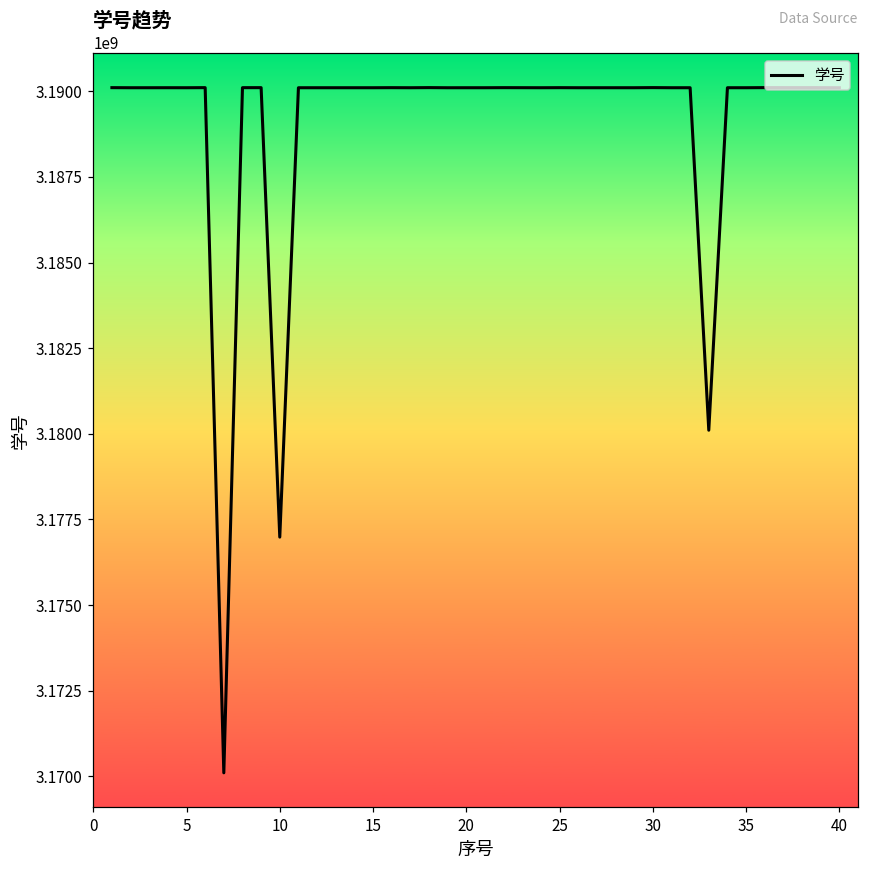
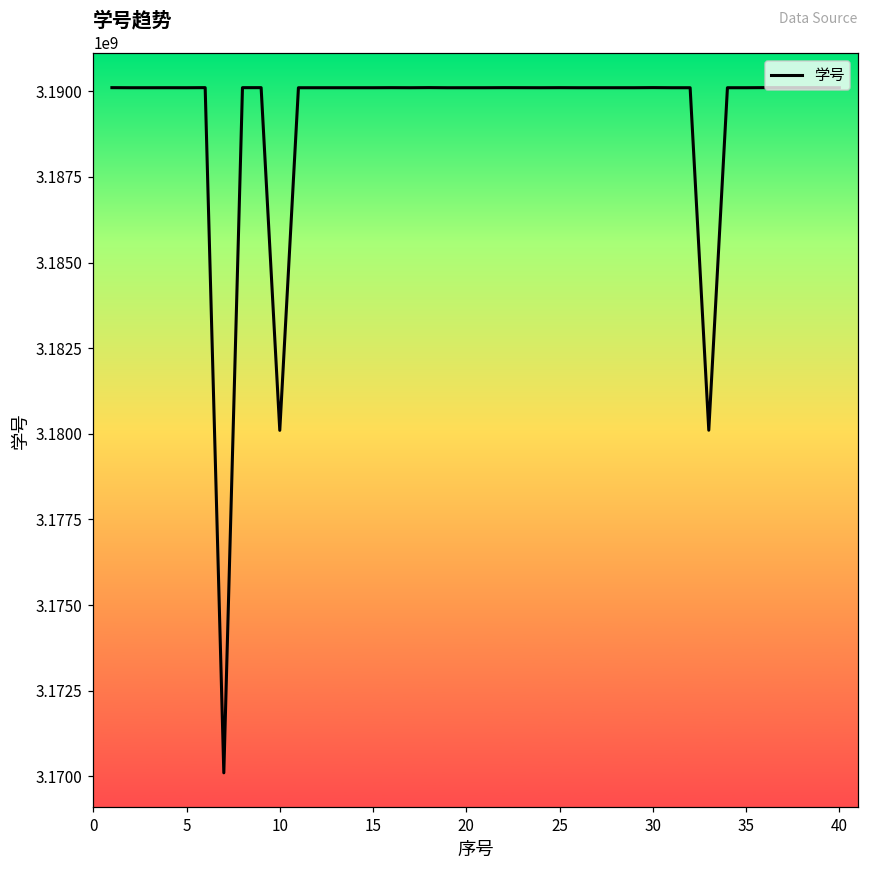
10: 3177000000 -> 3180100000
